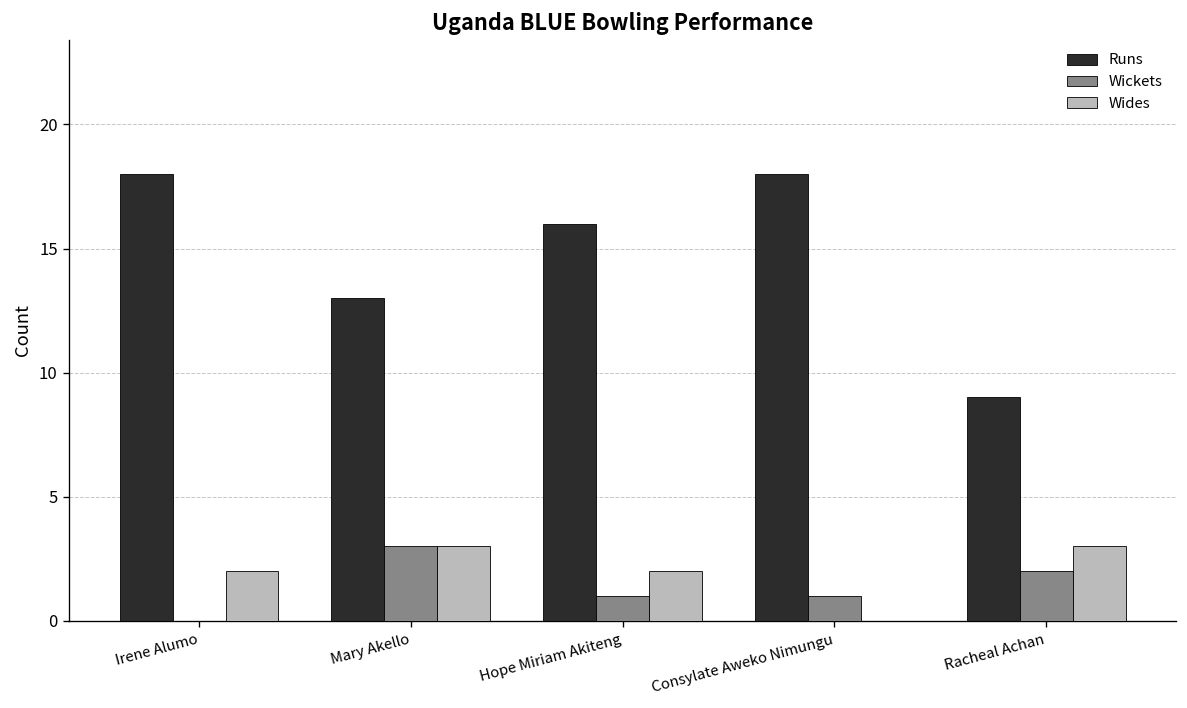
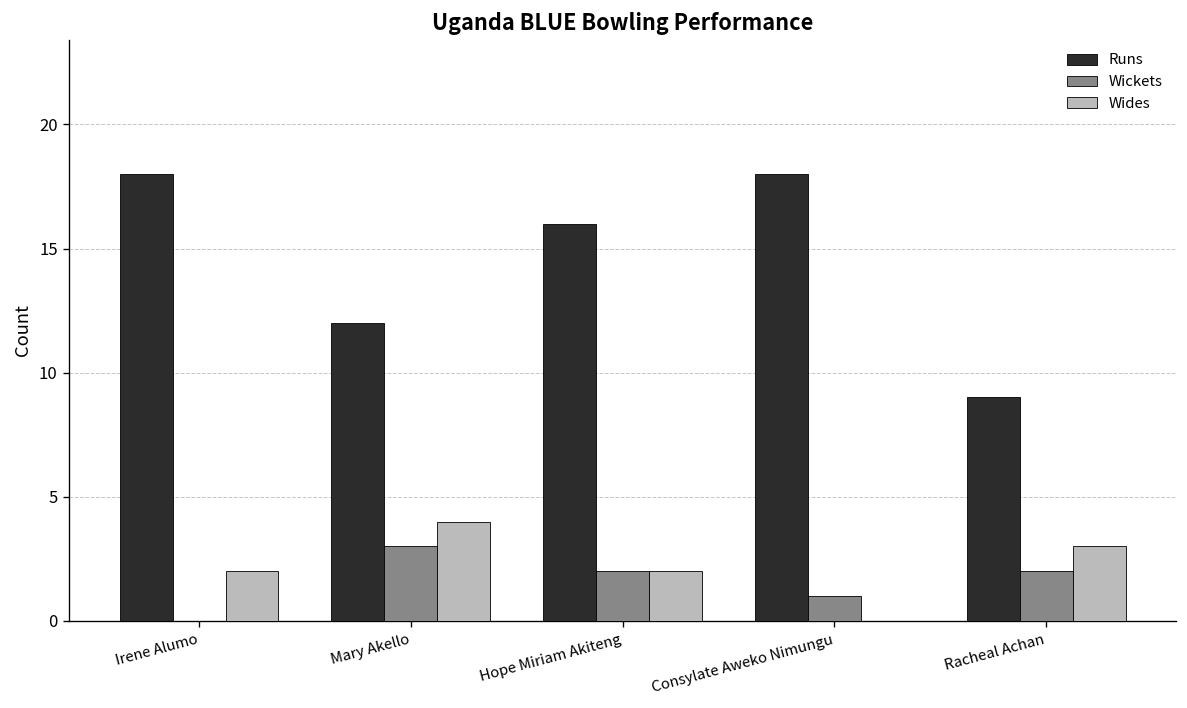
Runs, Mary Akello: 13 -> 12
Wides, Mary Akello: 3 -> 4
Wickets, Hope Miriam Akiteng: 1 -> 2
